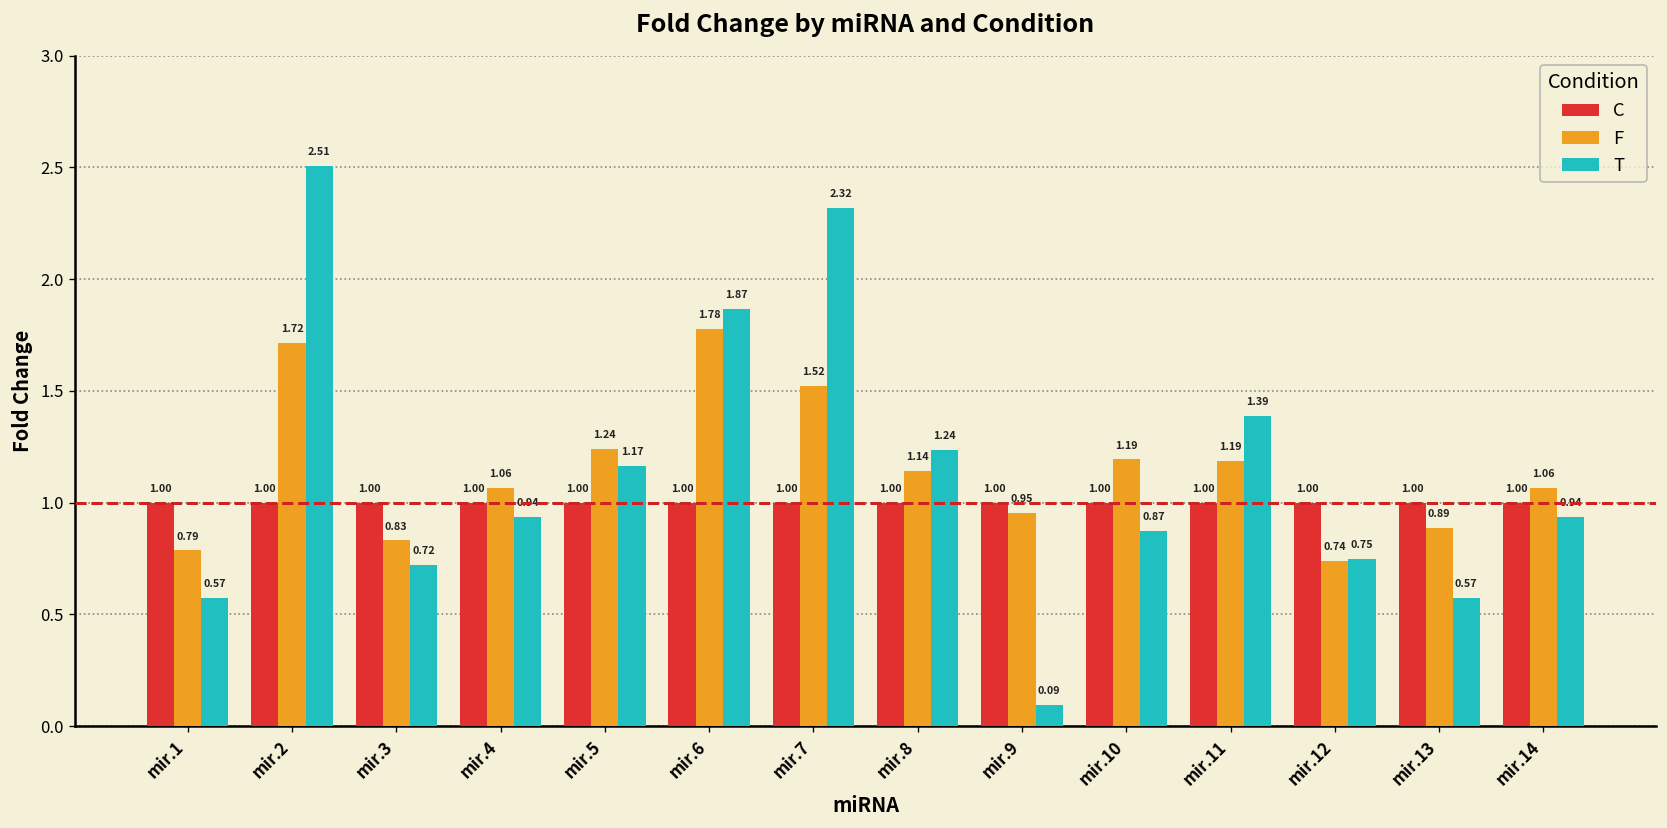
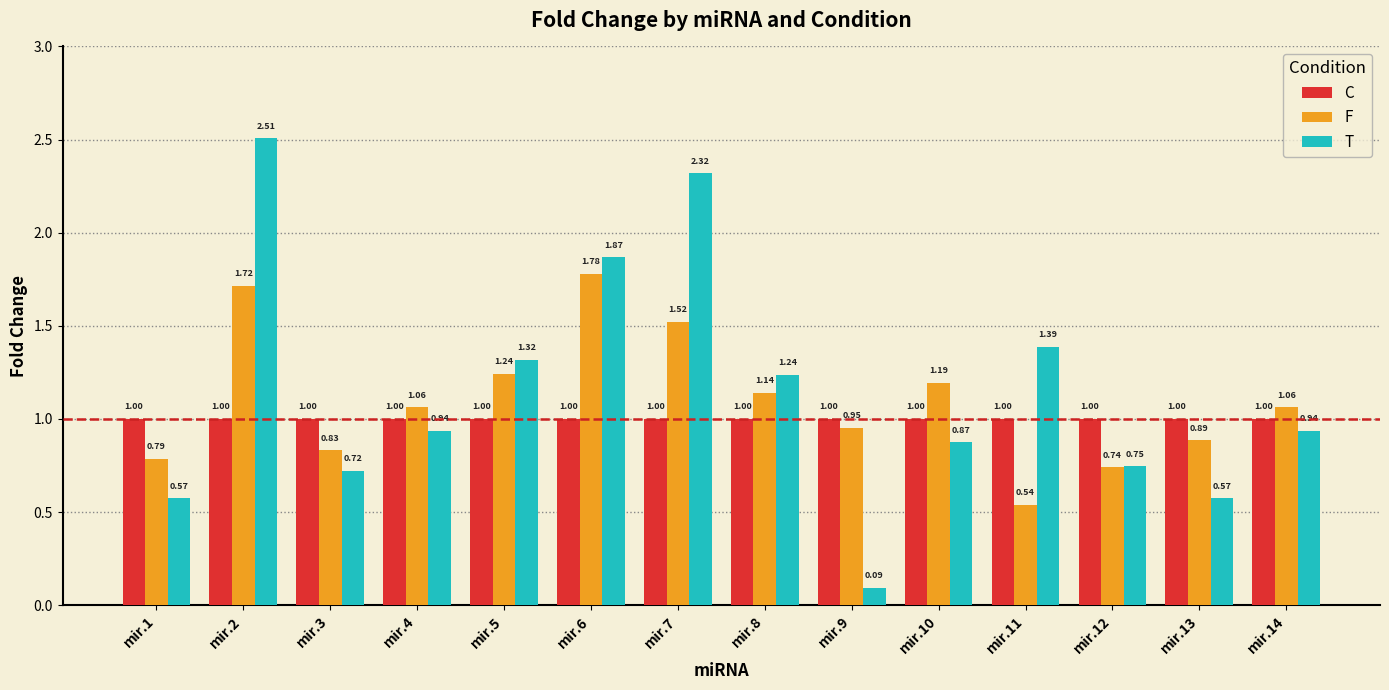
T, mir.5: 1.17 -> 1.32
F, mir.11: 1.19 -> 0.54
